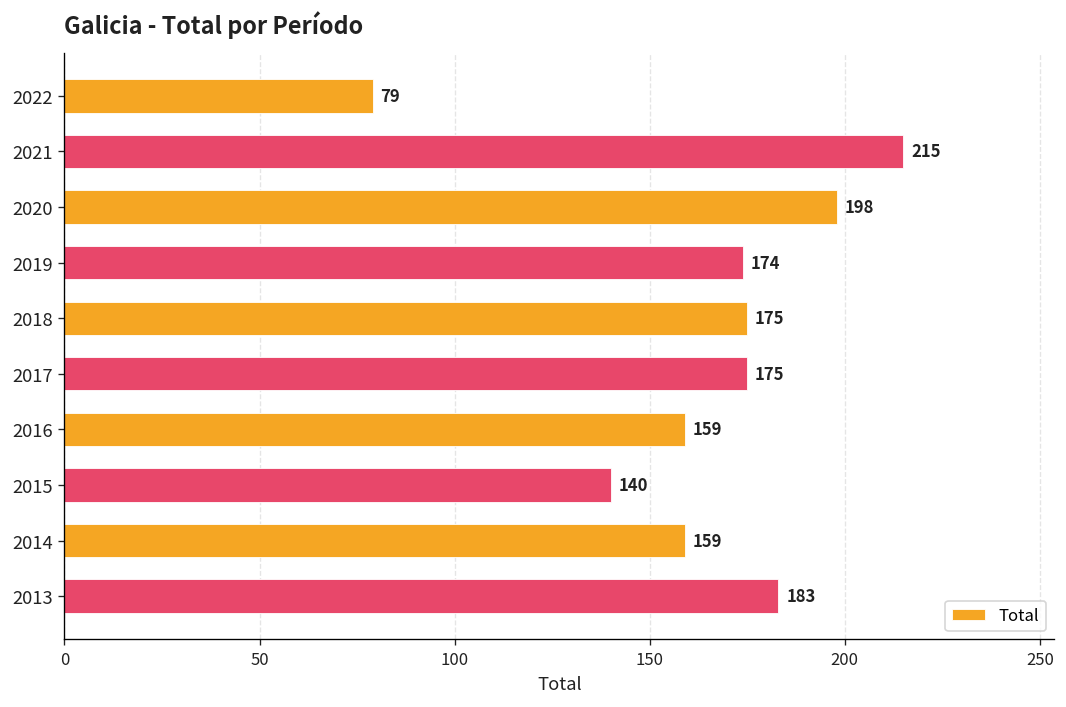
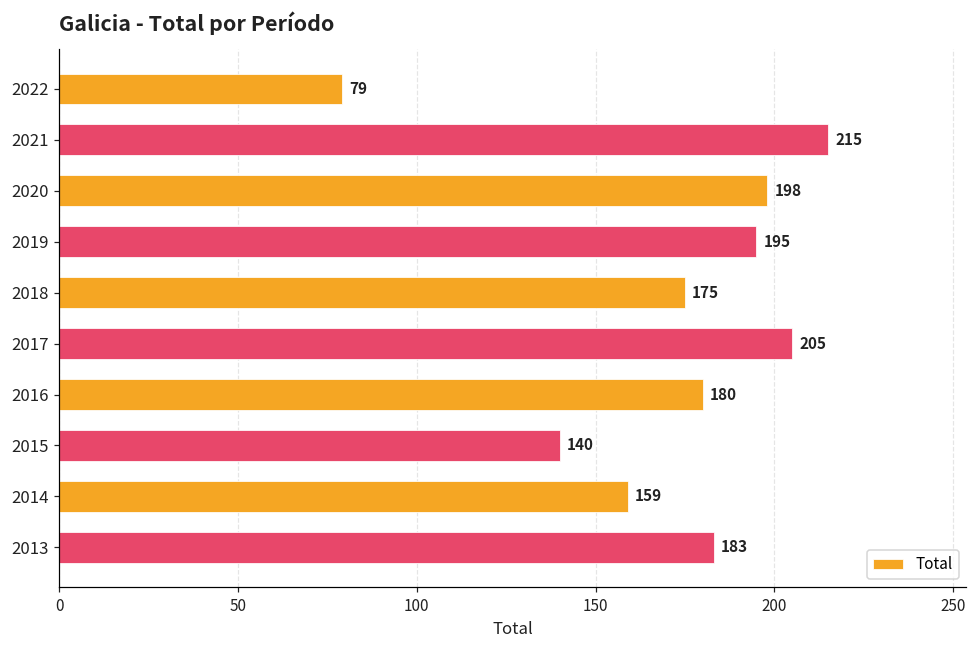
2019: 174 -> 195
2017: 175 -> 205
2016: 159 -> 180
